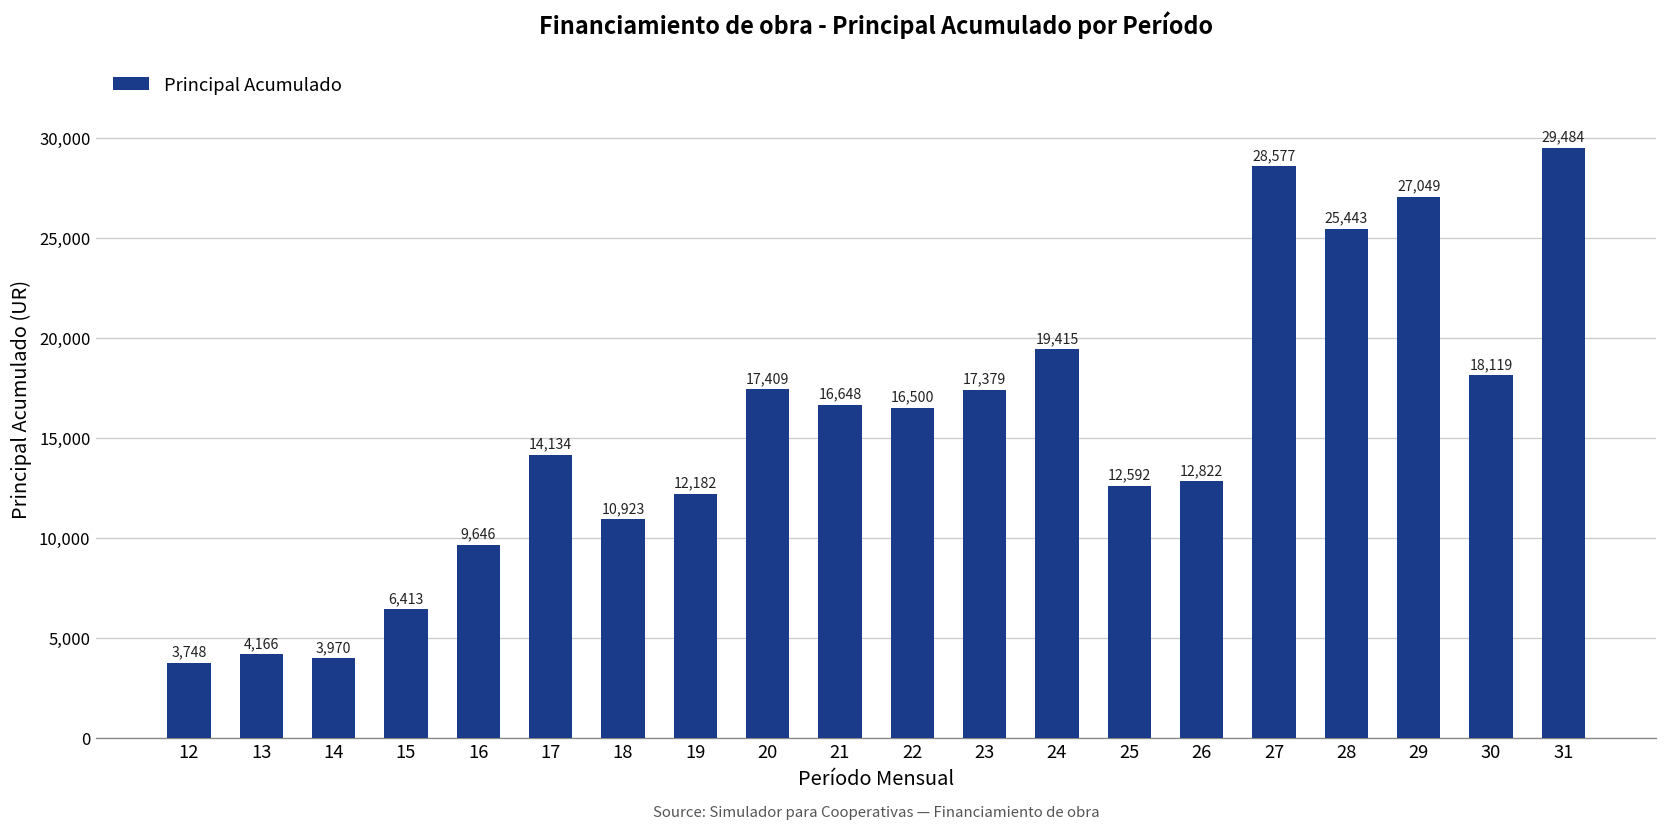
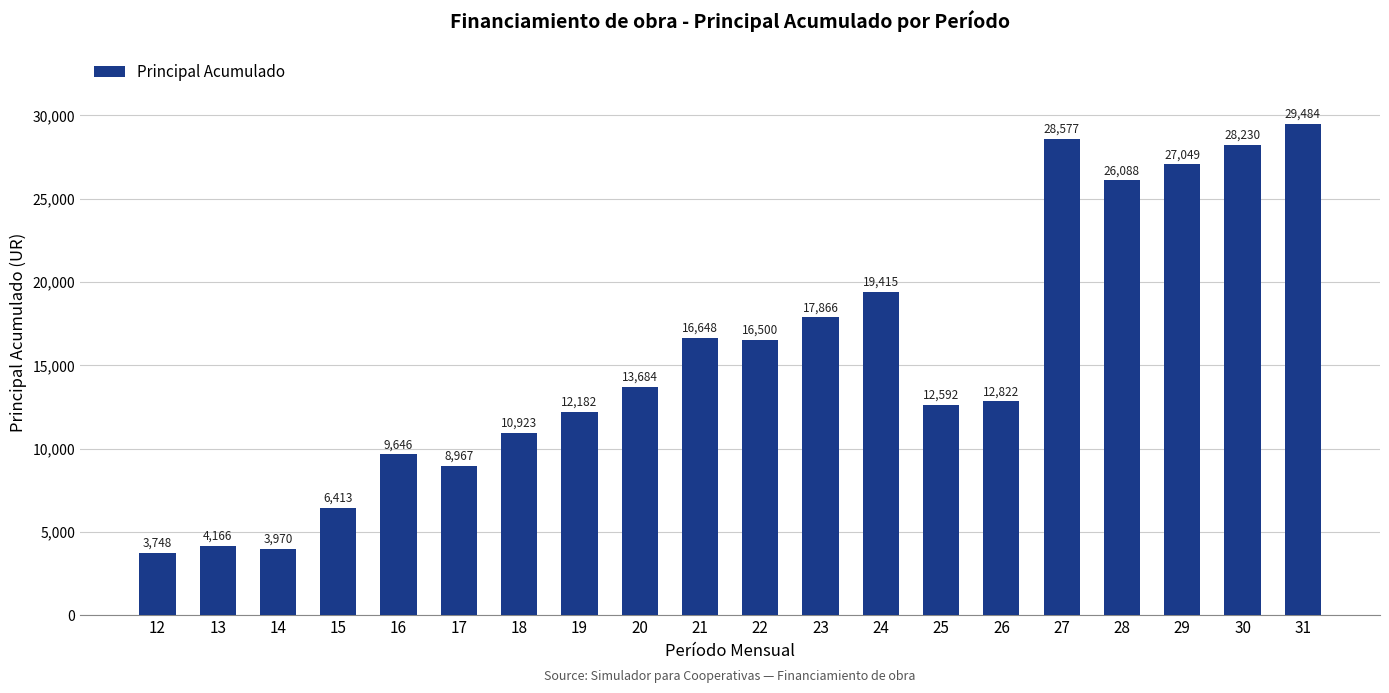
17: 14,134 -> 8,967
20: 17,409 -> 13,684
23: 17,379 -> 17,866
28: 25,443 -> 26,088
30: 18,119 -> 28,230
